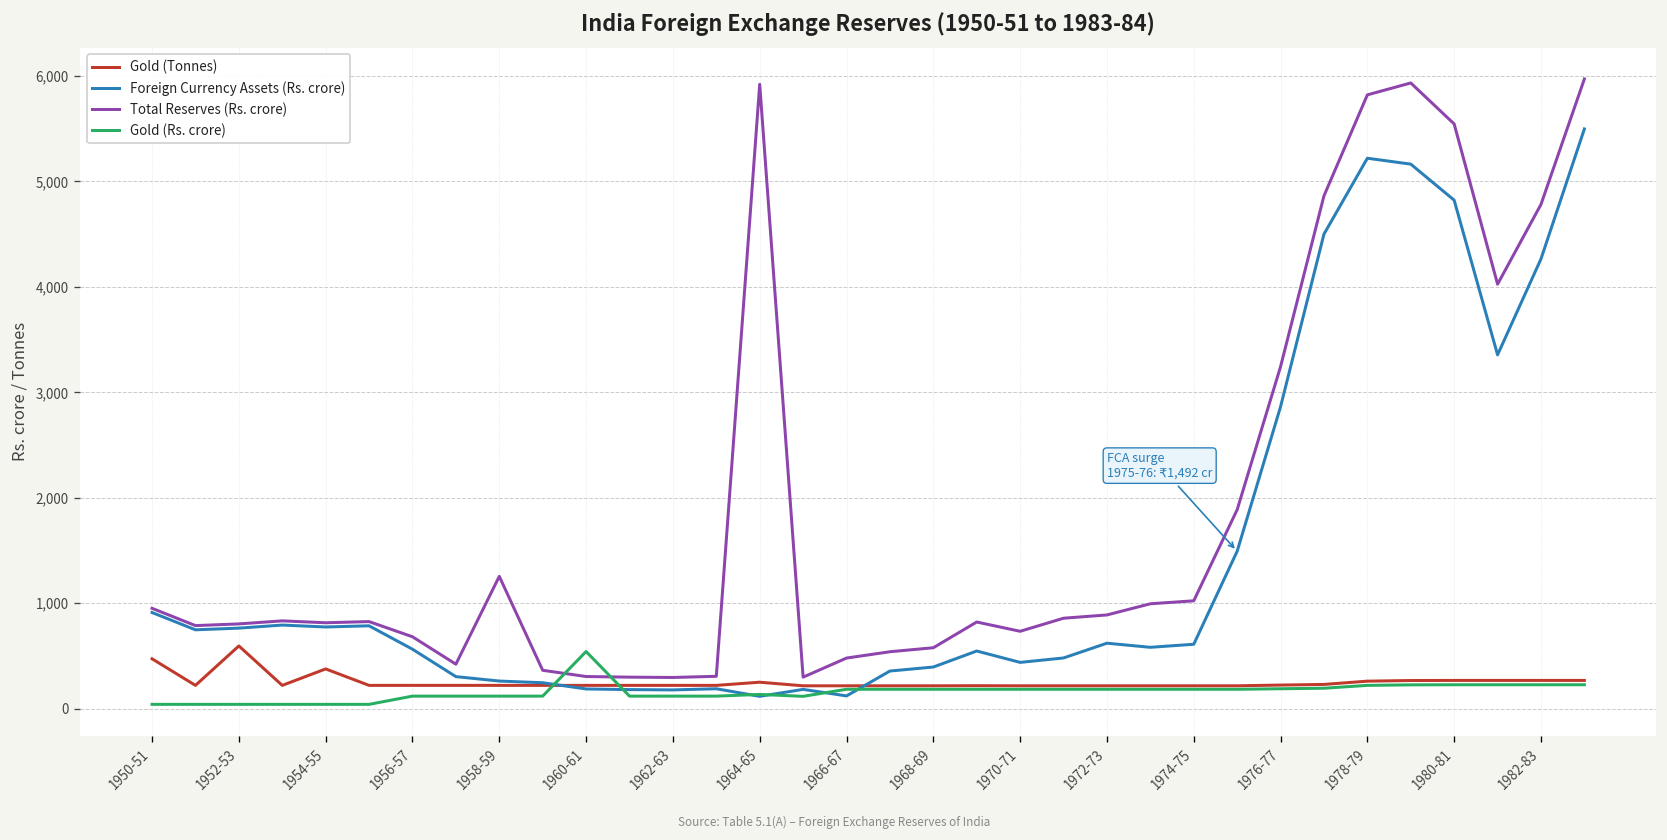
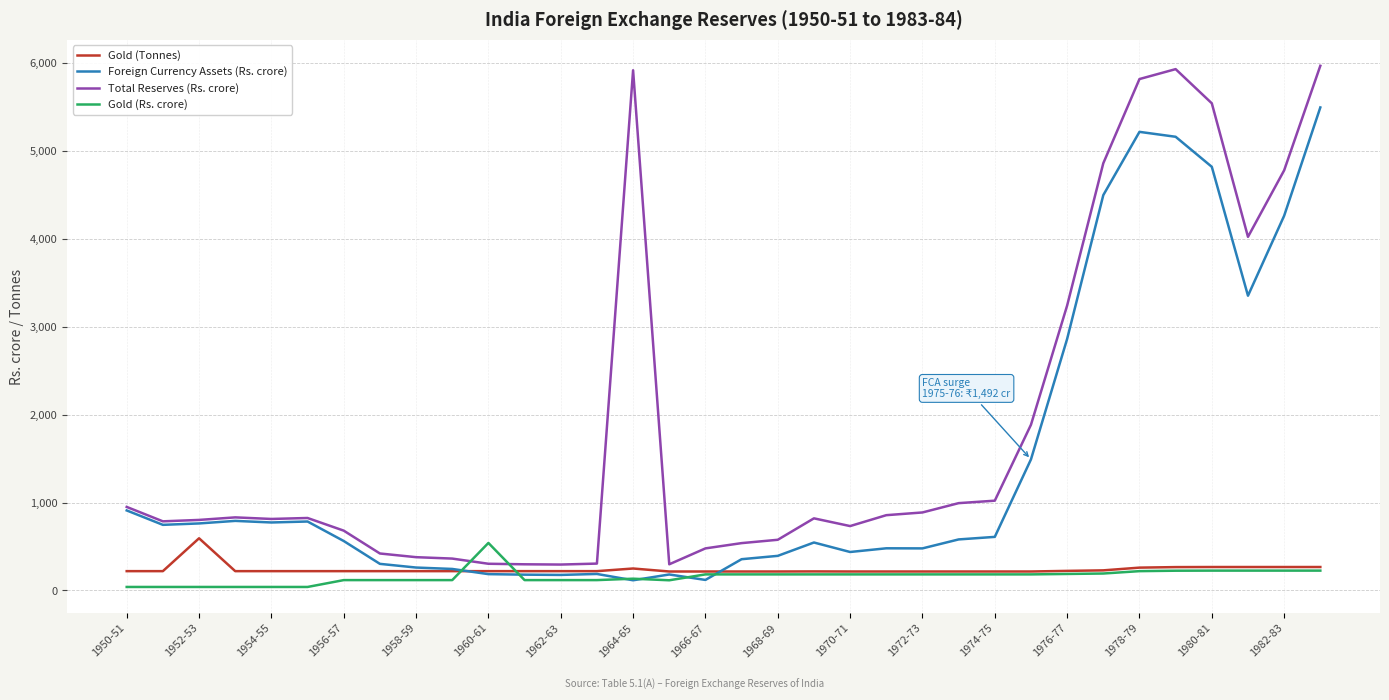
Gold (Tonnes), 1950-51: 500 -> 200
Gold (Tonnes), 1954-55: 400 -> 200
Total Reserves (Rs. crore), 1958-59: 1,300 -> 400
Foreign Currency Assets (Rs. crore), 1972-73: 600 -> 500
